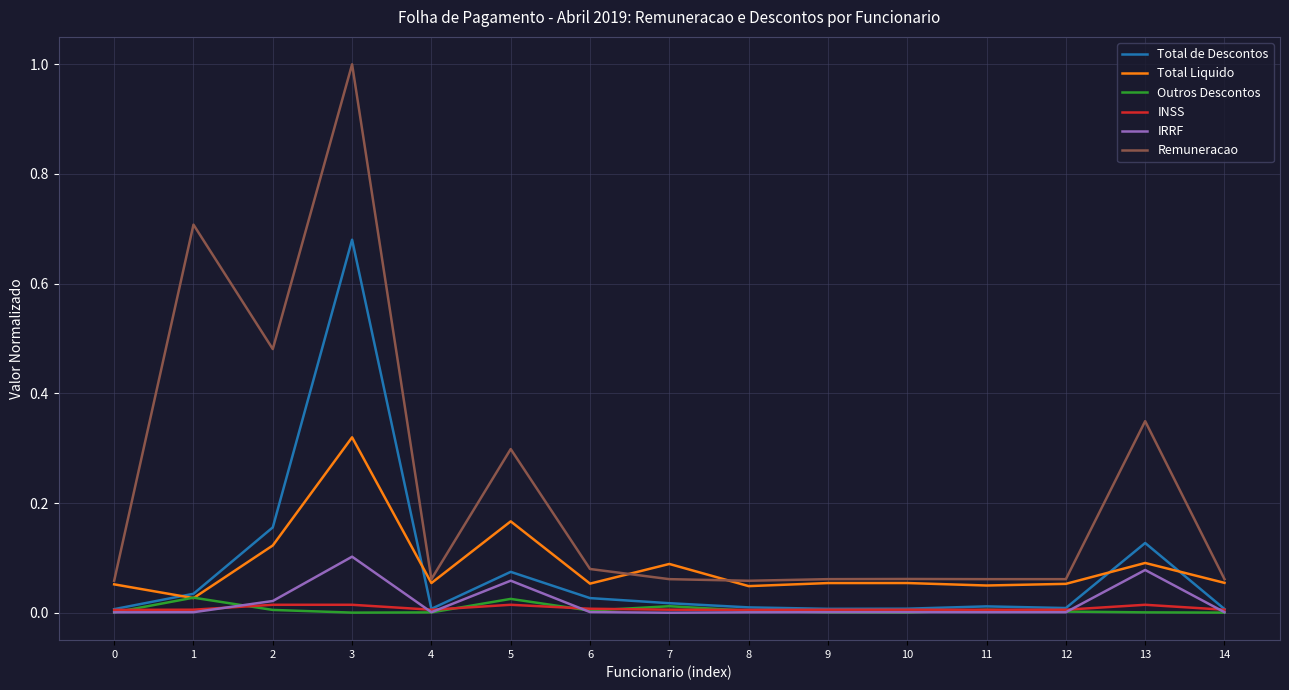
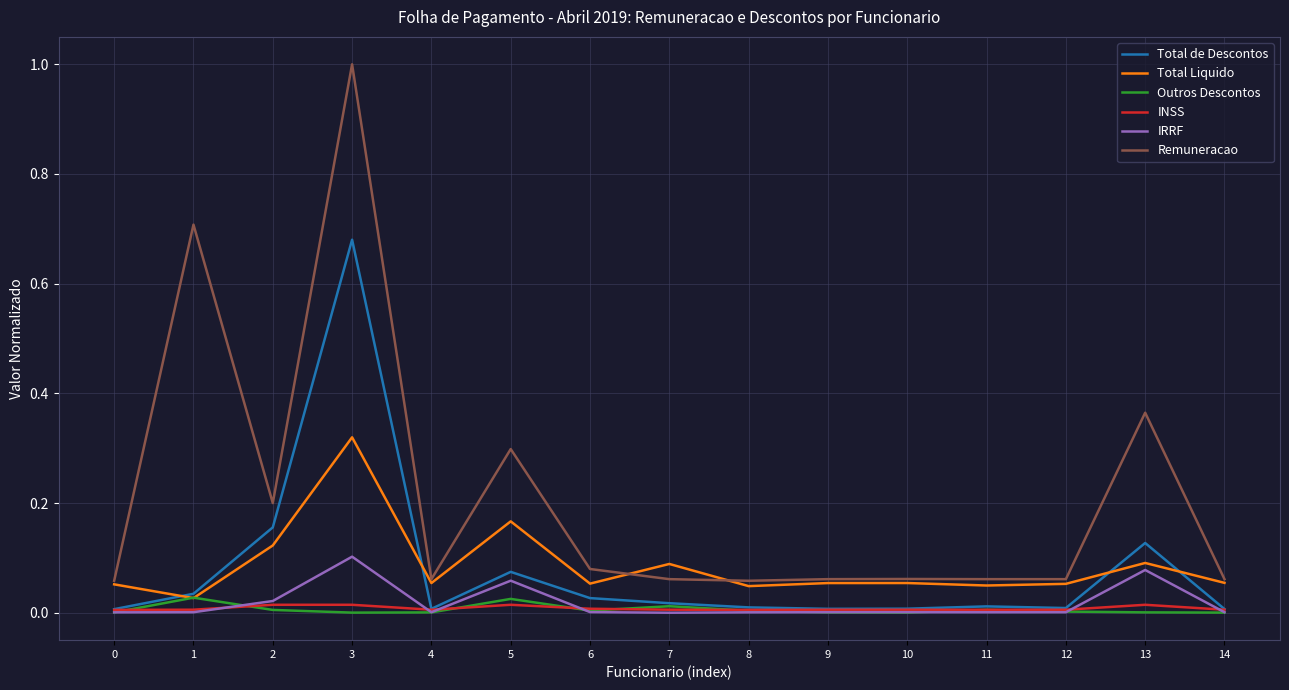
Remuneracao, 2: 0.48 -> 0.20
Remuneracao, 13: 0.35 -> 0.36
